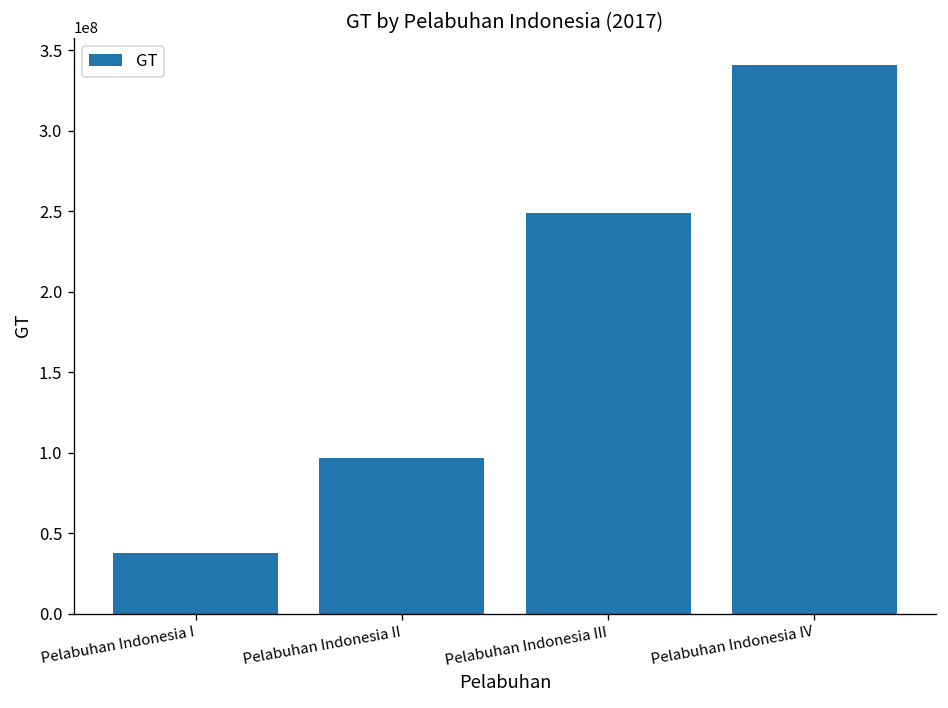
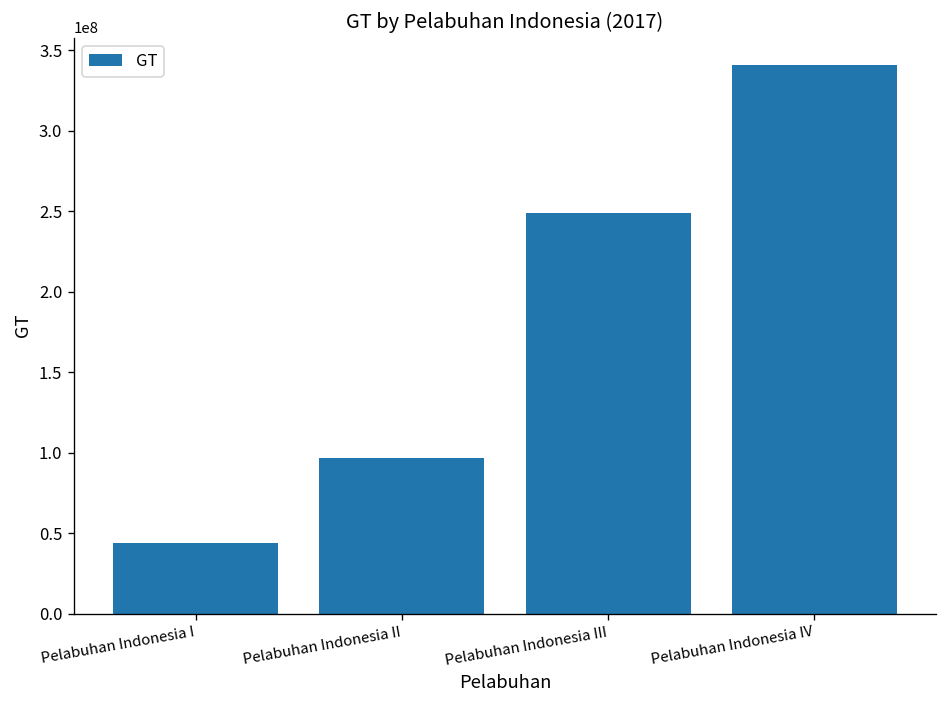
Pelabuhan Indonesia I: 38000000 -> 44000000
